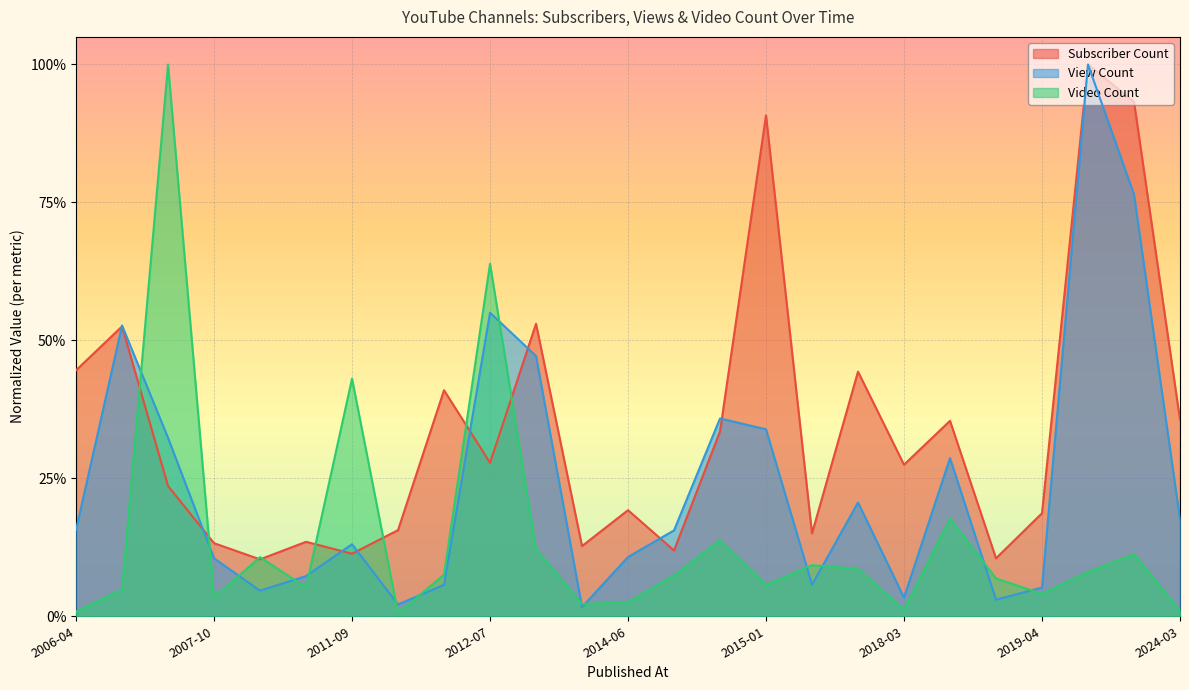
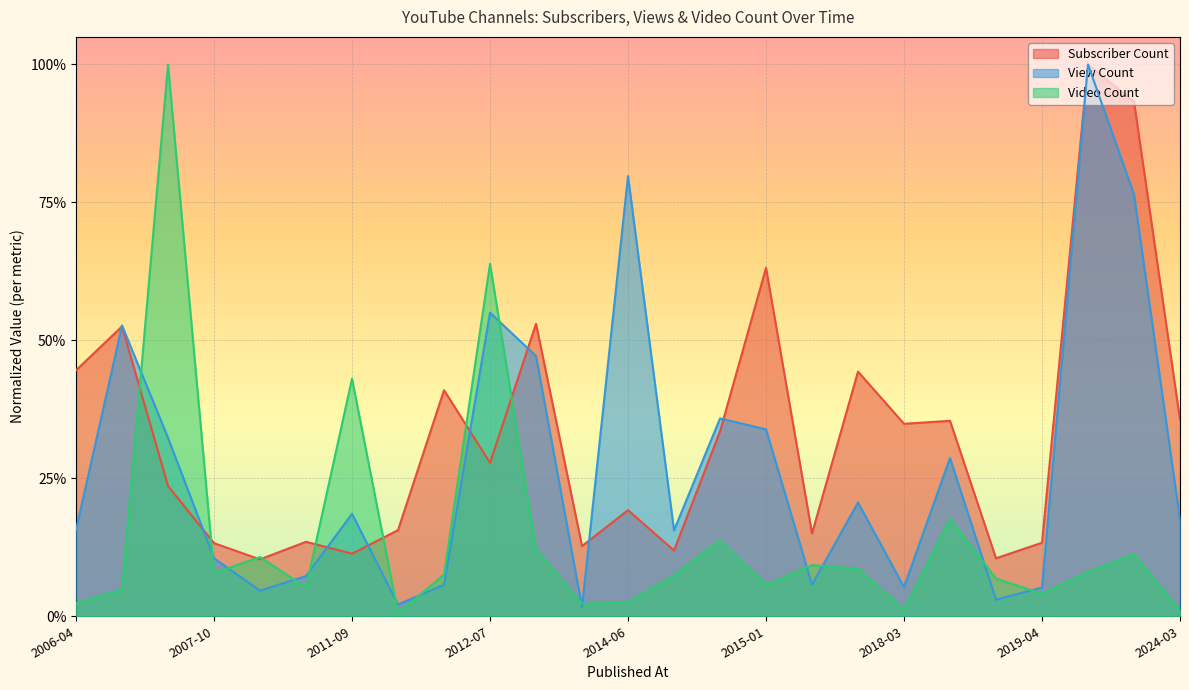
Video Count, 2006-04: 1% -> 2%
Video Count, 2007-10: 3% -> 8%
View Count, 2011-09: 13% -> 19%
View Count, 2014-06: 11% -> 80%
Subscriber Count, 2015-01: 91% -> 63%
Subscriber Count, 2018-03: 27% -> 35%
View Count, 2018-03: 3% -> 5%
Subscriber Count, 2019-04: 19% -> 13%
